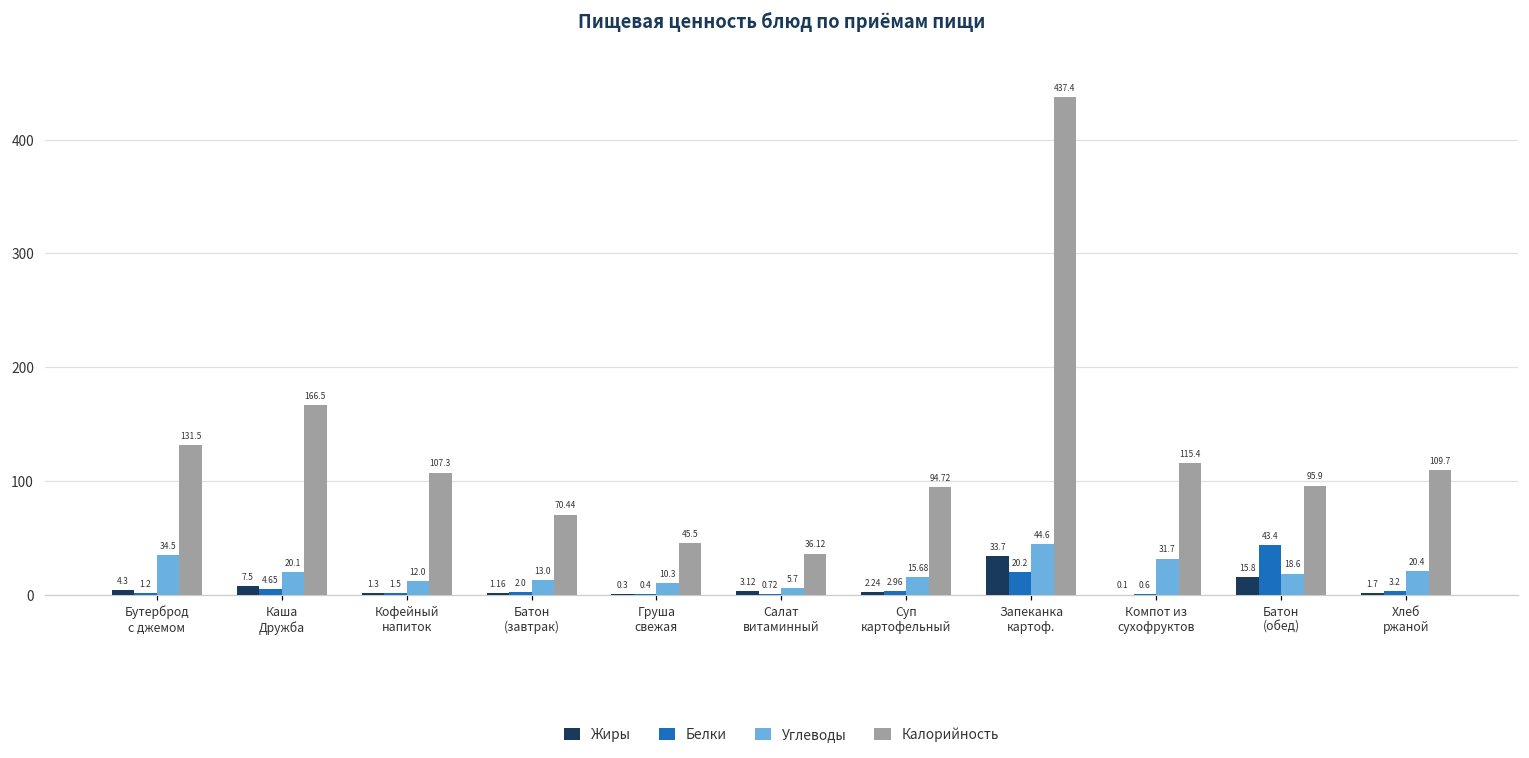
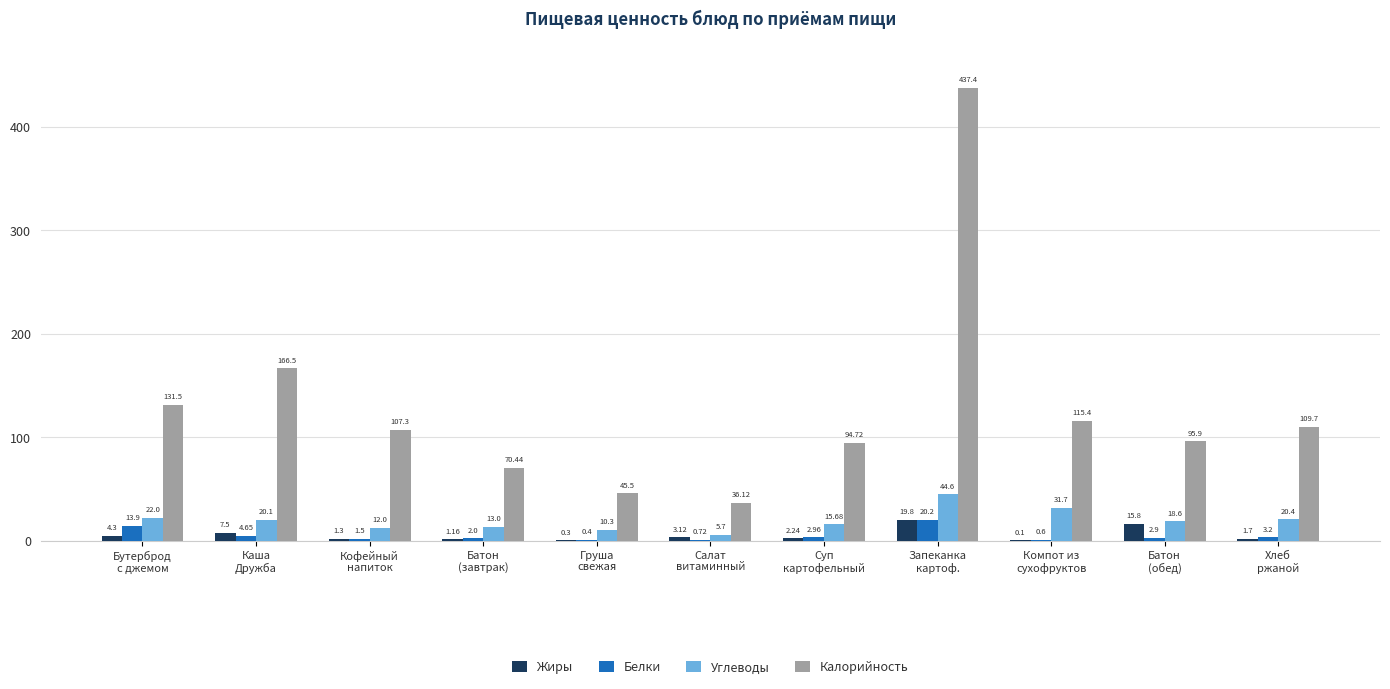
Белки, Бутерброд с джемом: 1.2 -> 13.9
Углеводы, Бутерброд с джемом: 34.5 -> 22.0
Жиры, Запеканка картоф.: 33.7 -> 19.8
Белки, Батон (обед): 43.4 -> 2.9
